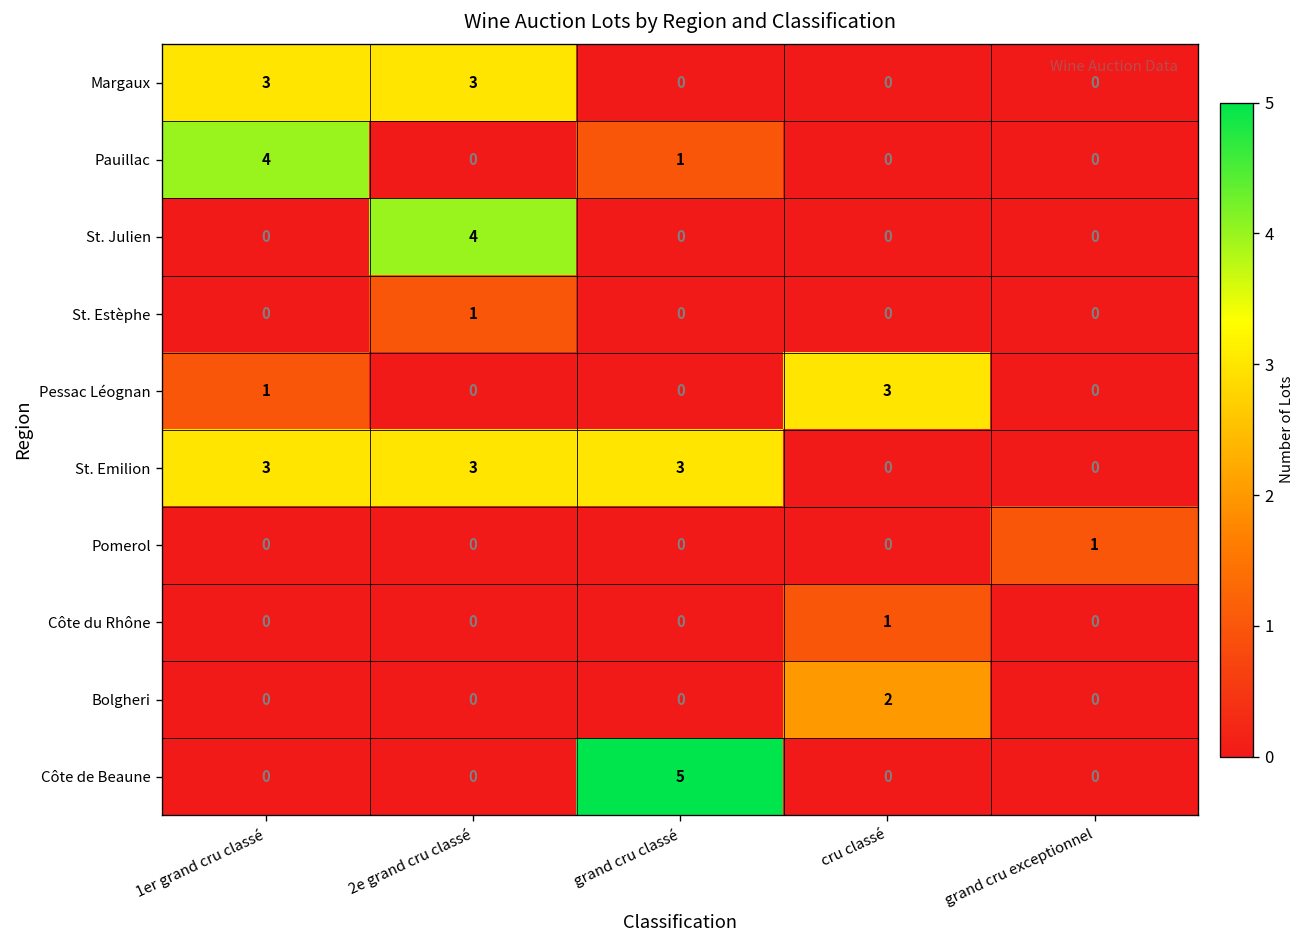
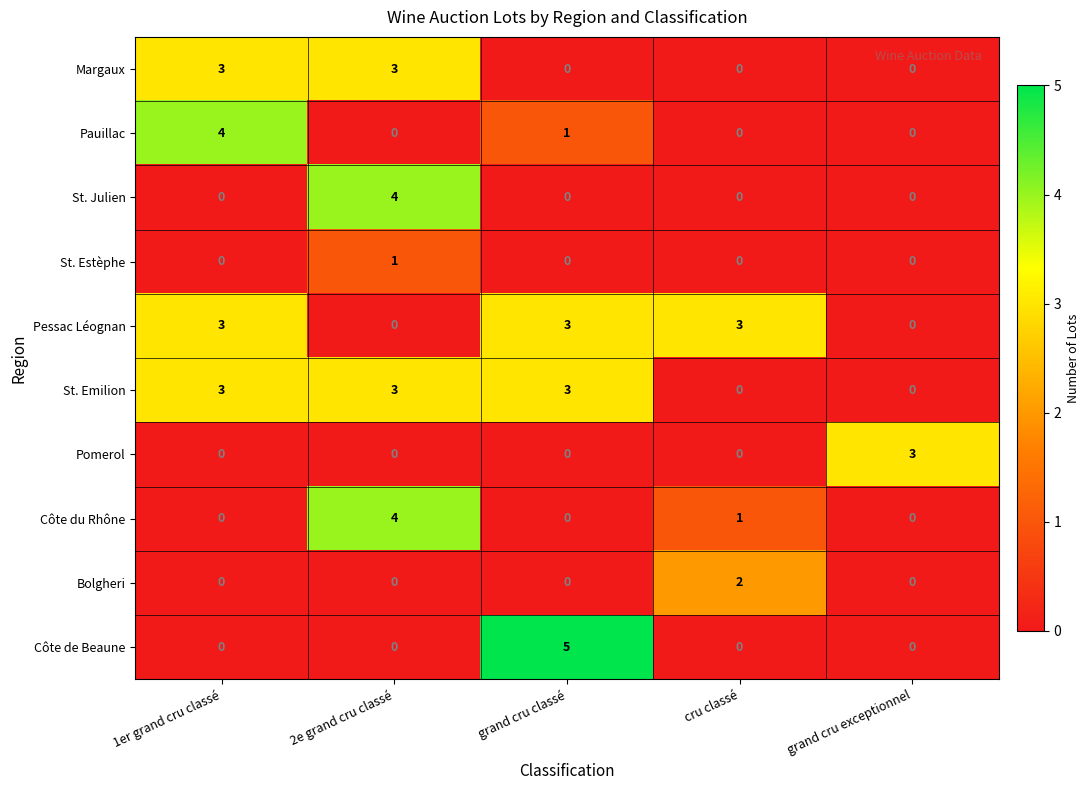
Pessac Léognan, 1er grand cru classé: 1 -> 3
Pessac Léognan, grand cru classé: 0 -> 3
Pomerol, grand cru exceptionnel: 1 -> 3
Côte du Rhône, 2e grand cru classé: 0 -> 4
